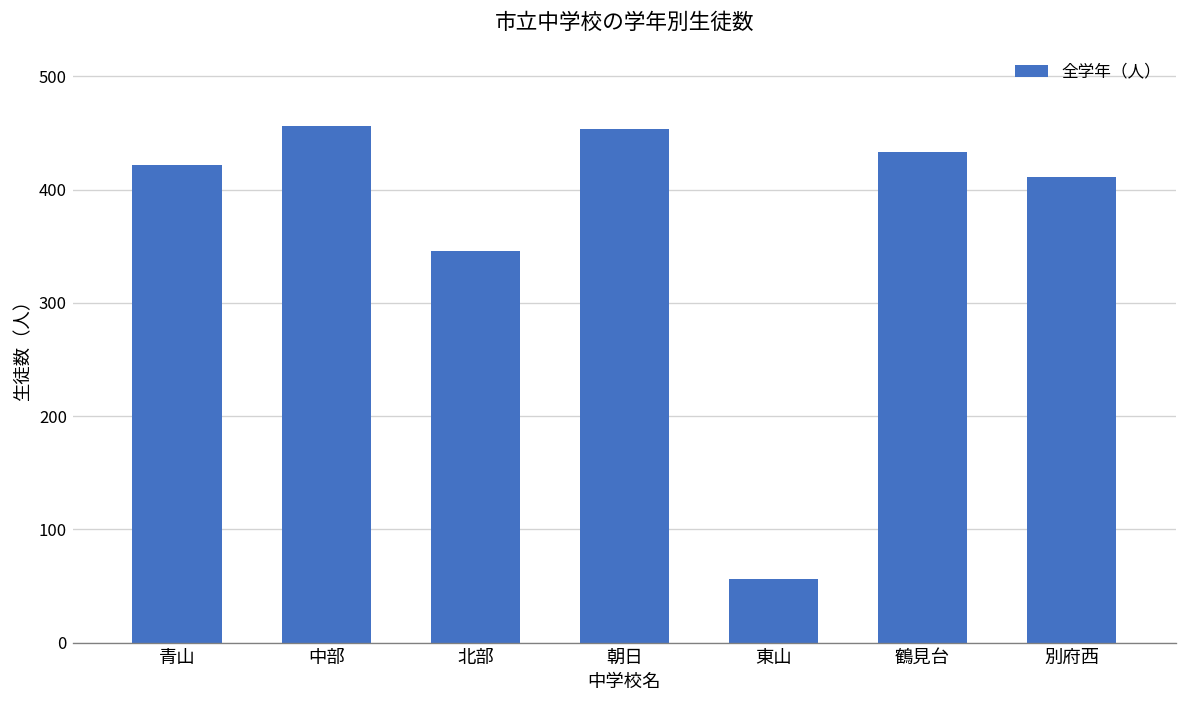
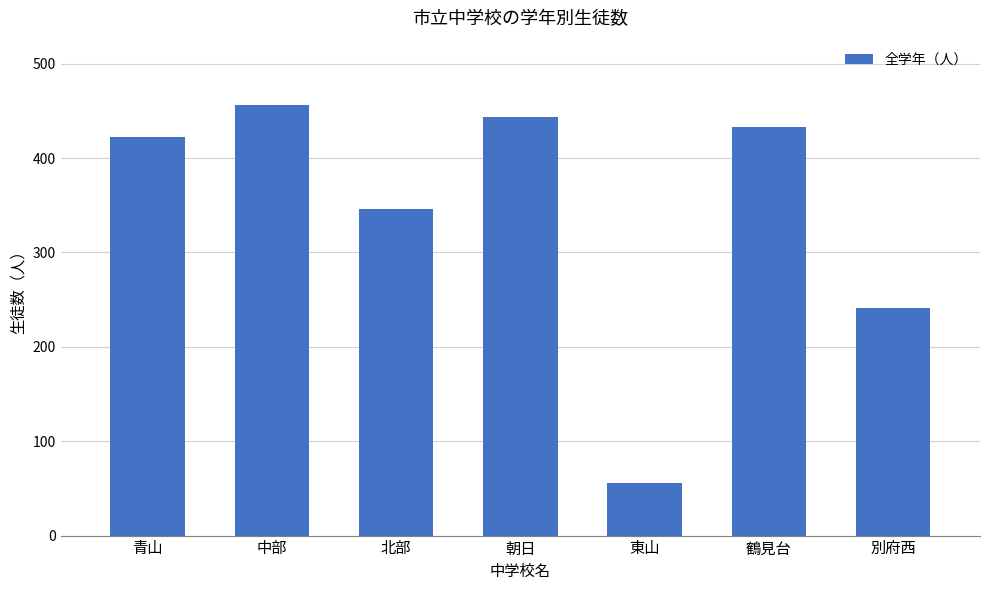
朝日: 450 -> 440
別府西: 410 -> 240
